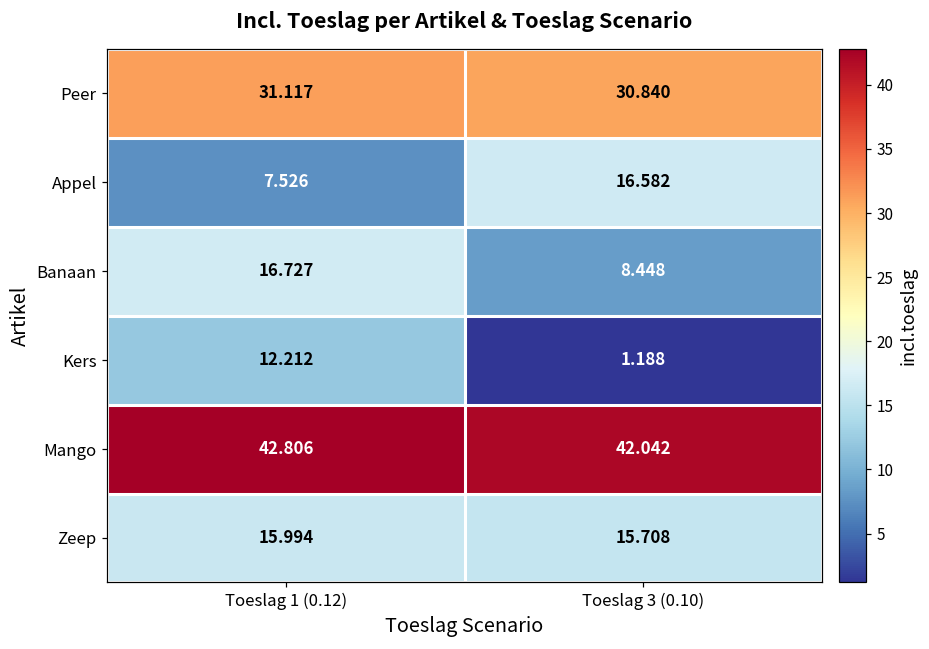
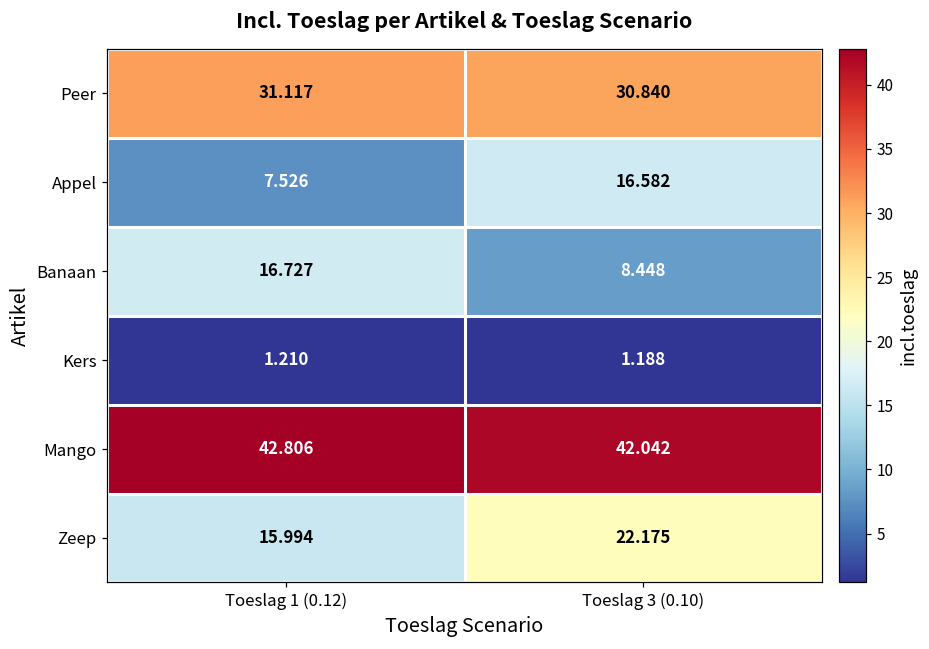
Kers, Toeslag 1 (0.12): 12.212 -> 1.210
Zeep, Toeslag 3 (0.10): 15.708 -> 22.175
